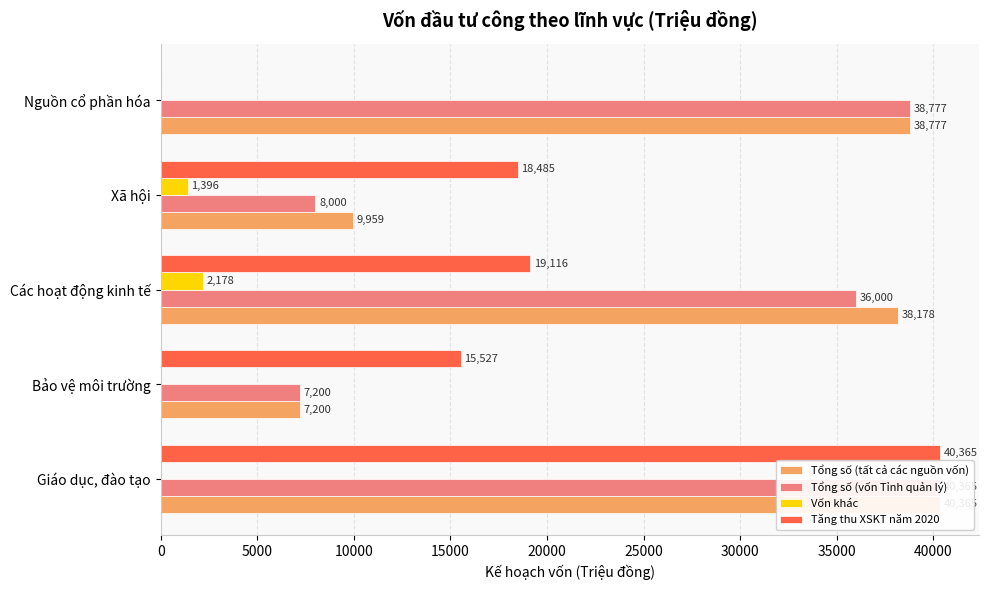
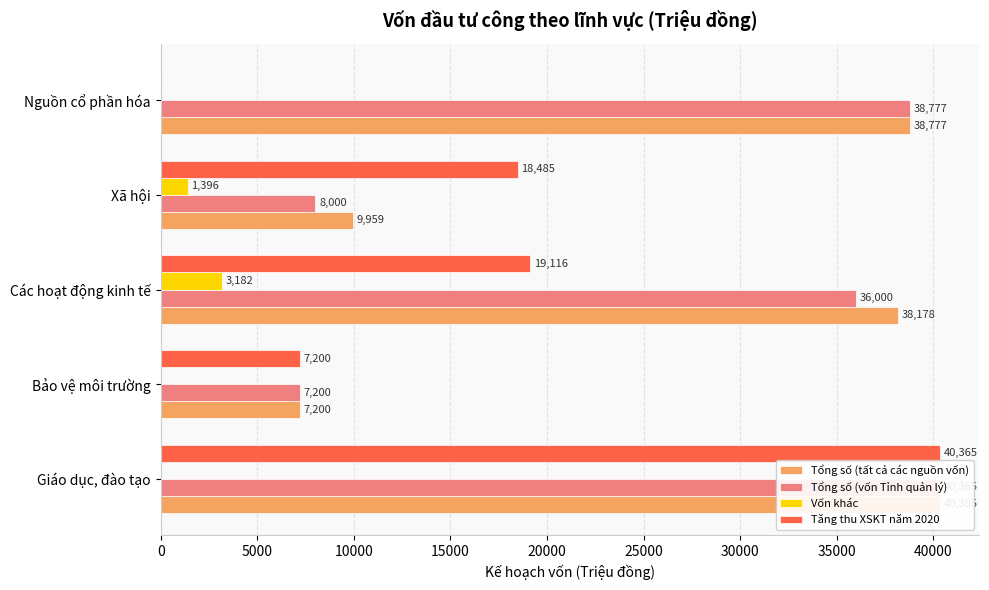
Vốn khác, Các hoạt động kinh tế: 2,178 -> 3,182
Tăng thu XSKT năm 2020, Bảo vệ môi trường: 15,527 -> 7,200
